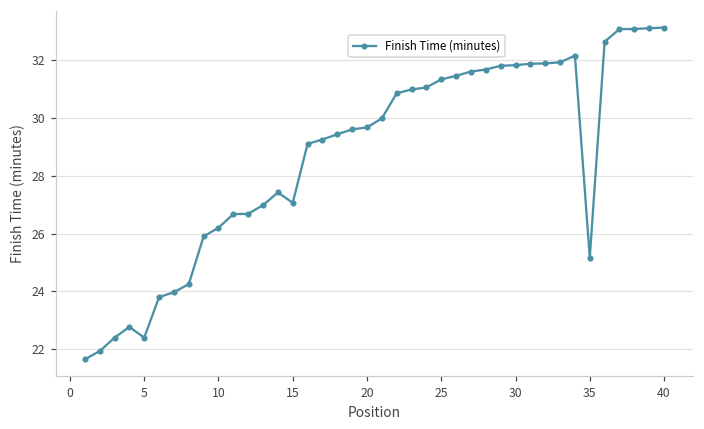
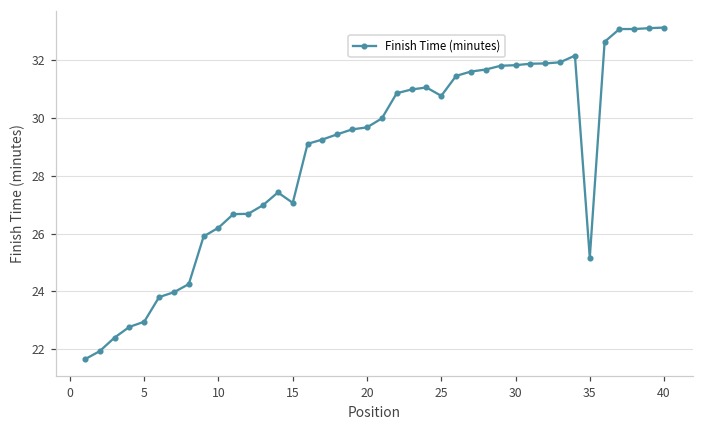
5: 22.4 -> 23.0
25: 31.3 -> 30.8
